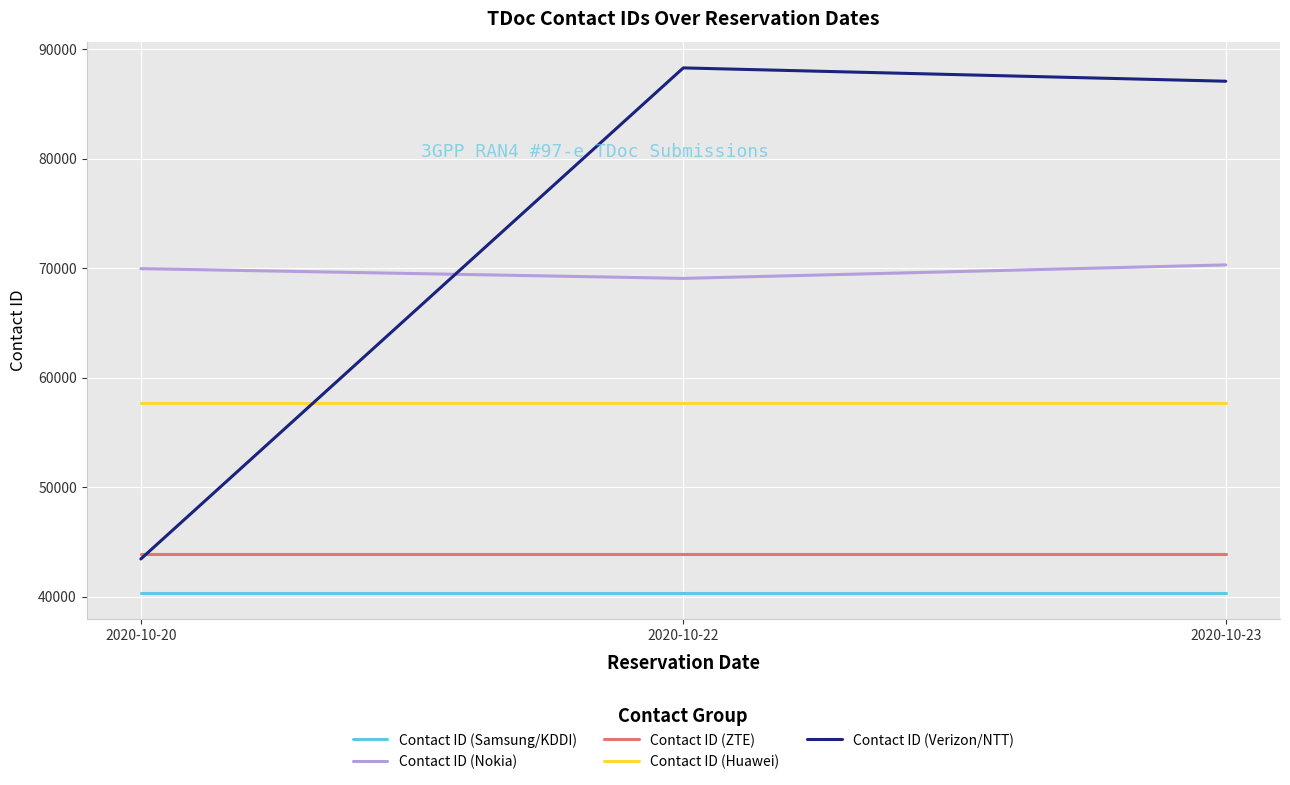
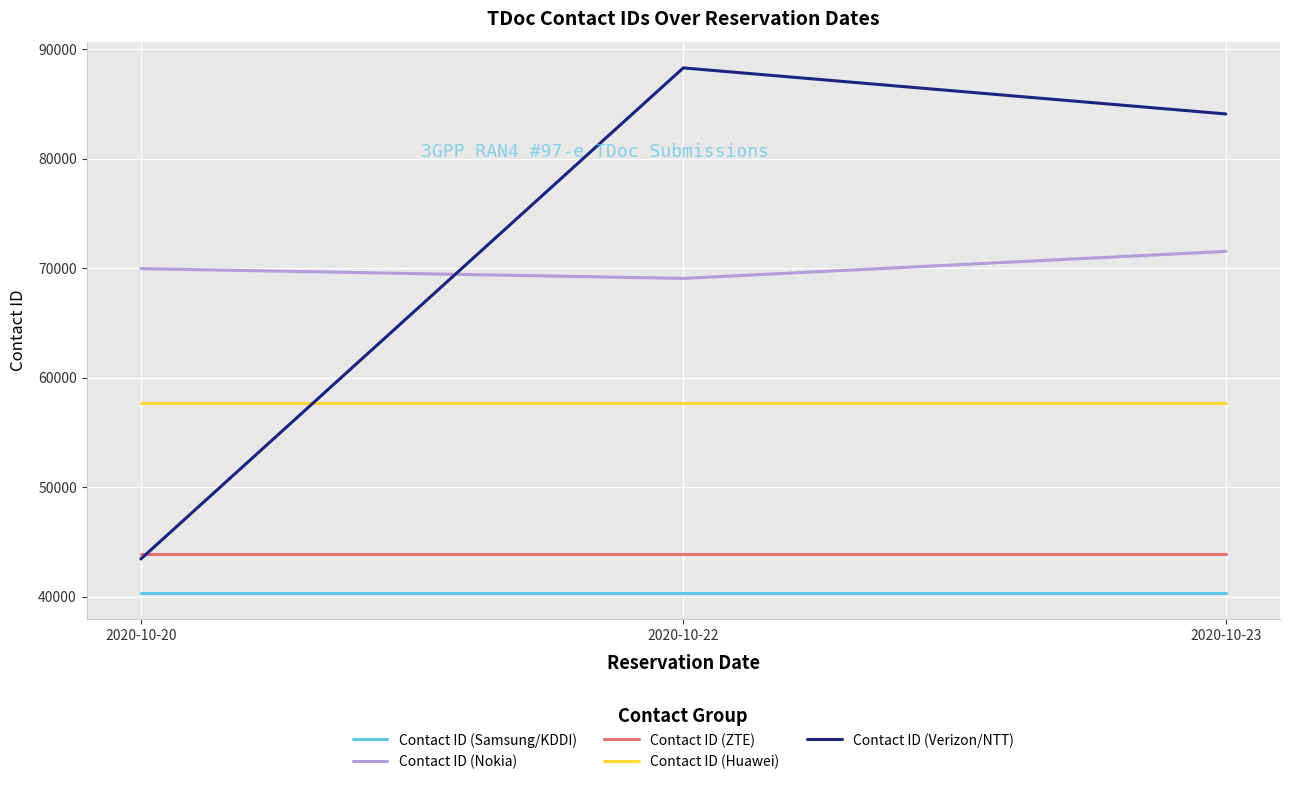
Contact ID (Nokia), 2020-10-23: 70300 -> 71500
Contact ID (Verizon/NTT), 2020-10-23: 87100 -> 84100
